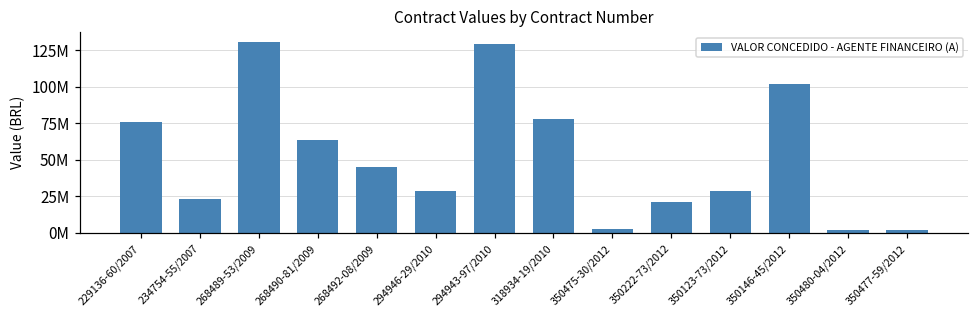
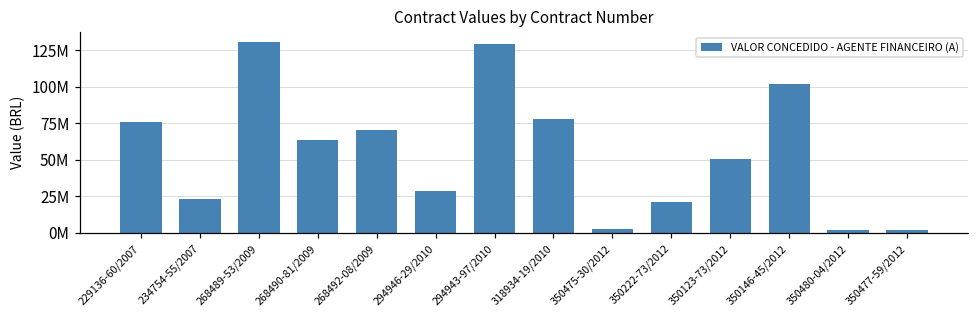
268492-08/2009: 45000000 -> 71000000
350123-73/2012: 28000000 -> 50000000
